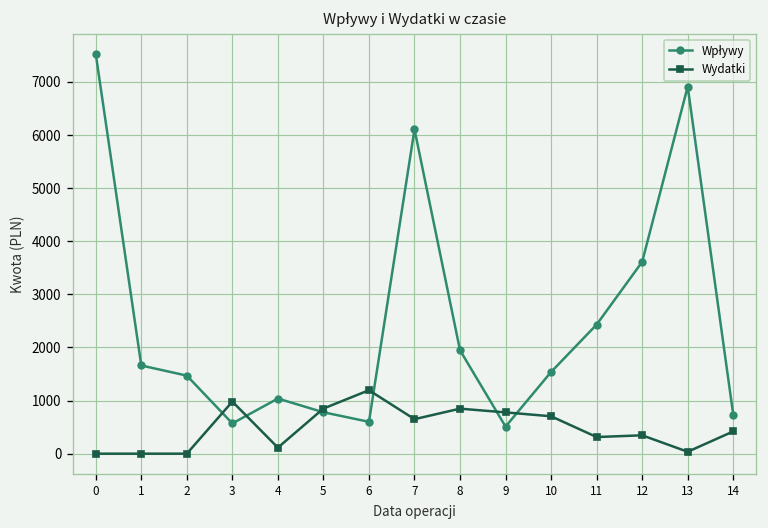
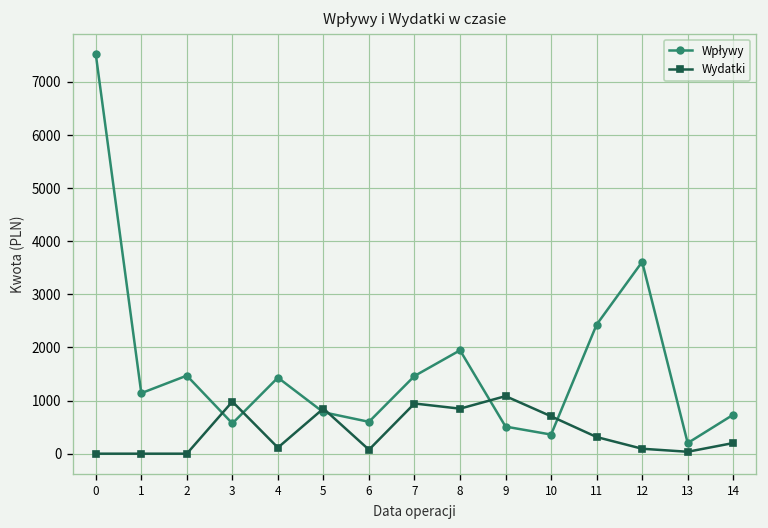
Wpływy, 1: 1700 -> 1100
Wpływy, 4: 1000 -> 1400
Wydatki, 6: 1200 -> 100
Wpływy, 7: 6100 -> 1500
Wydatki, 7: 700 -> 900
Wydatki, 9: 800 -> 1100
Wpływy, 10: 1500 -> 400
Wydatki, 12: 300 -> 100
Wpływy, 13: 6900 -> 200
Wydatki, 14: 400 -> 200
